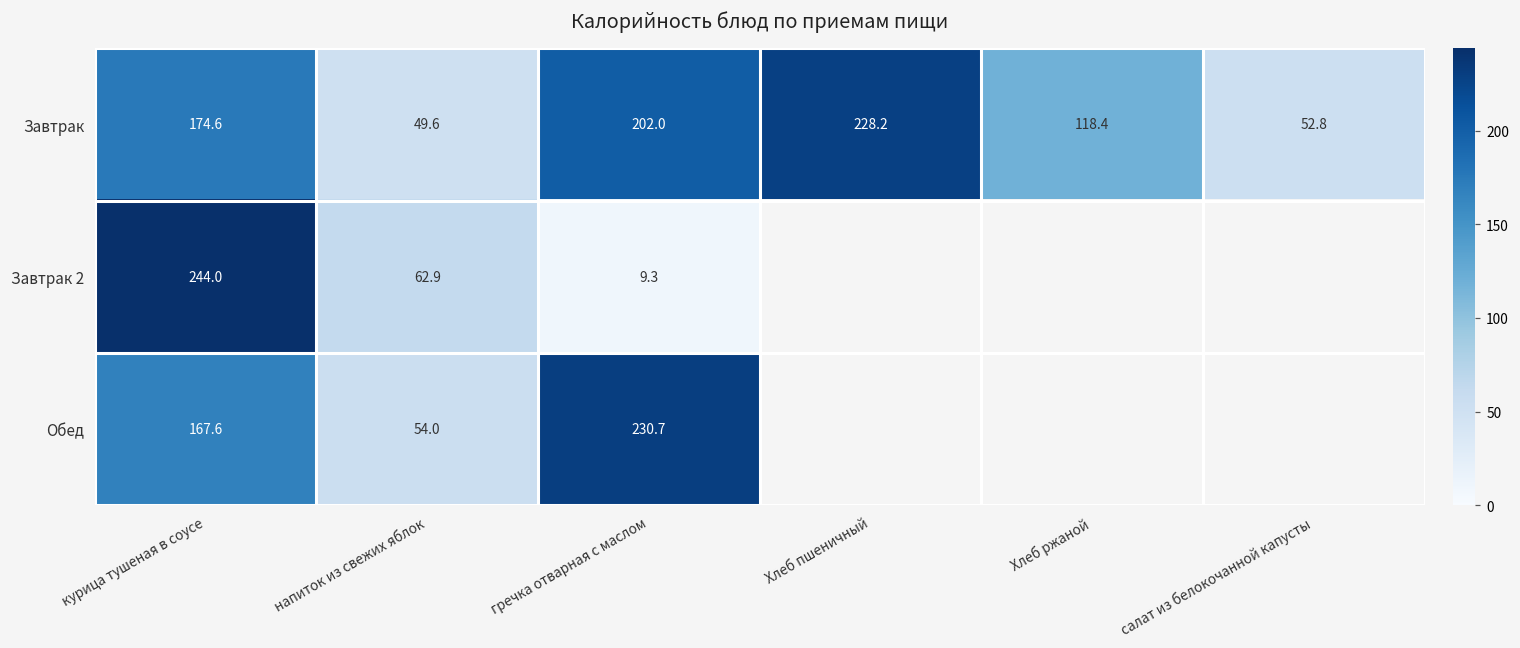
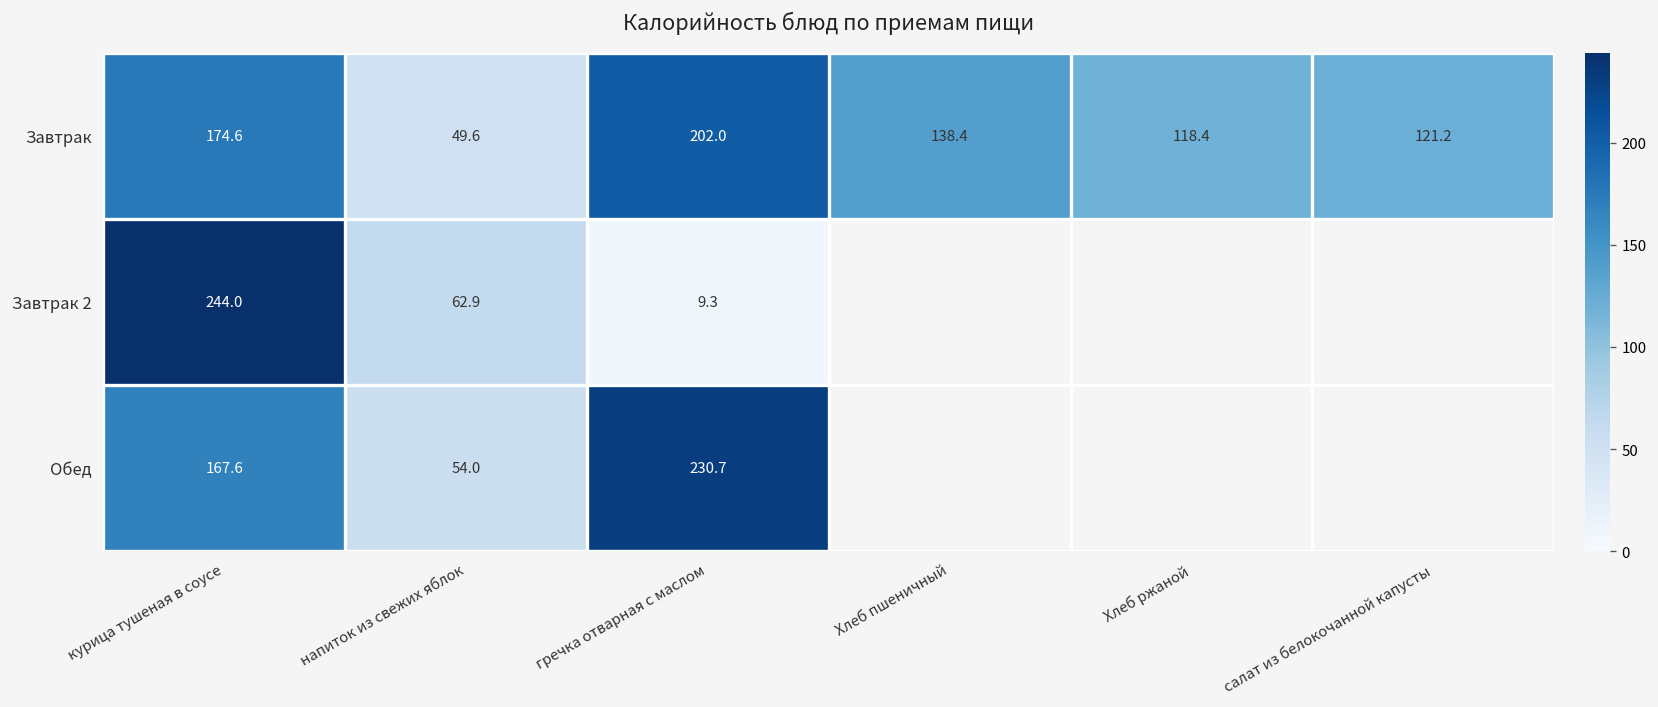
Завтрак, Хлеб пшеничный: 228.2 -> 138.4
Завтрак, салат из белокочанной капусты: 52.8 -> 121.2
